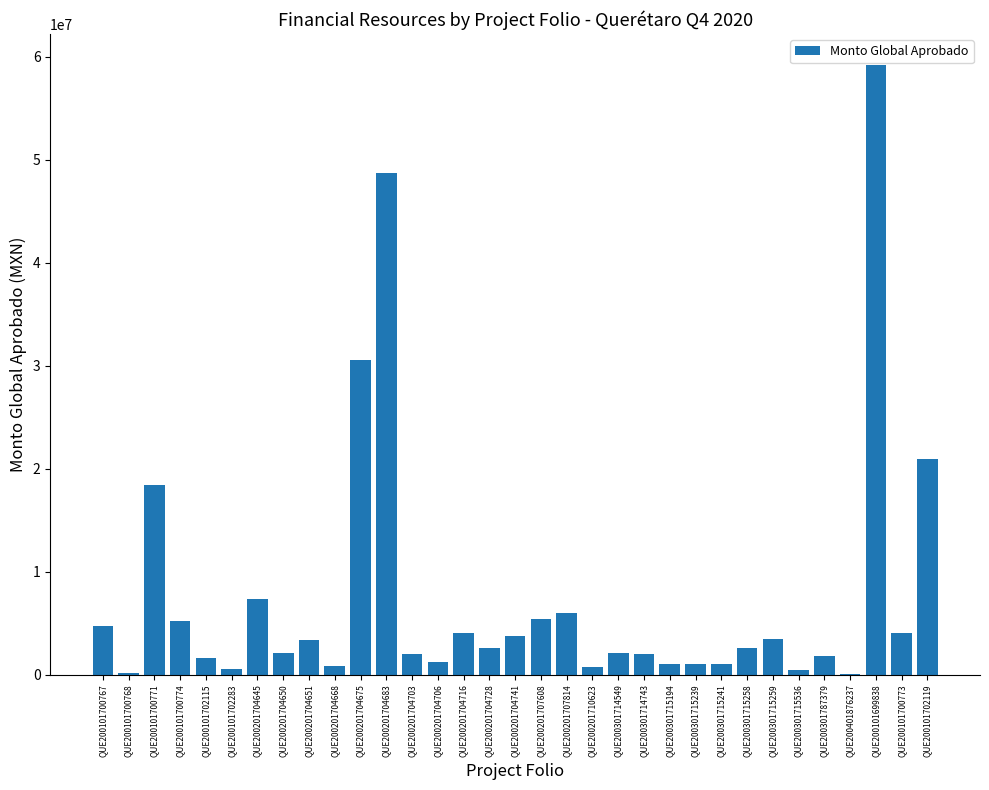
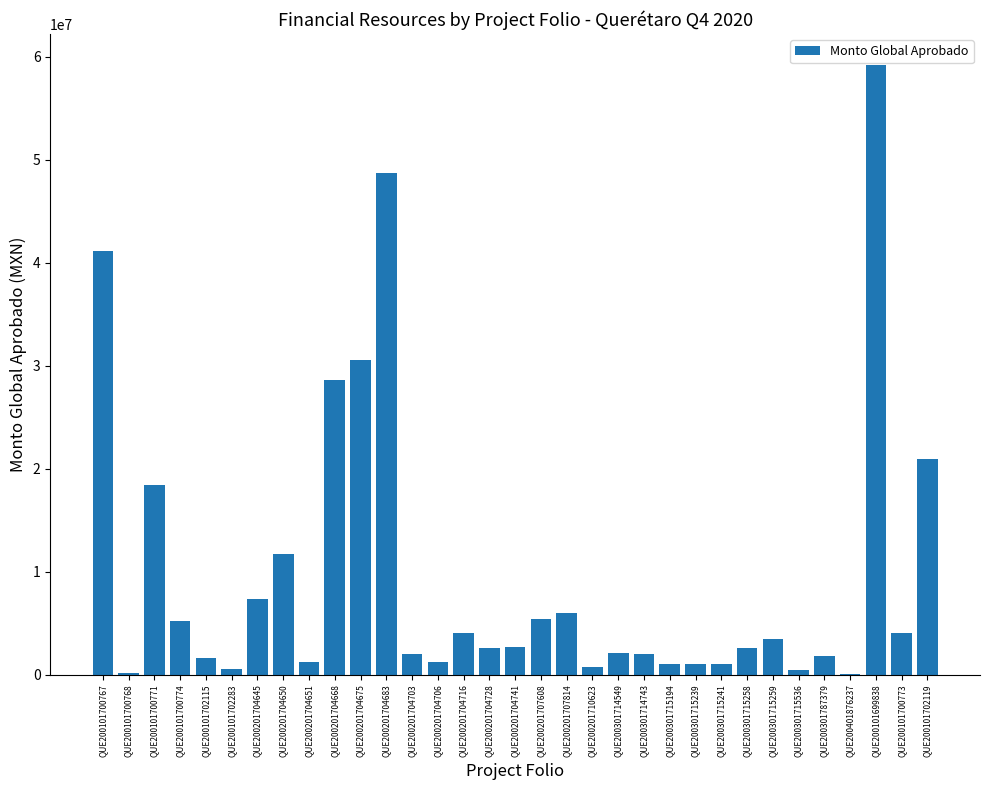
QUE200101700767: 4800000 -> 41200000
QUE200201704650: 2100000 -> 11800000
QUE200201704651: 3400000 -> 1200000
QUE200201704668: 800000 -> 28700000
QUE200201704741: 3800000 -> 2700000
